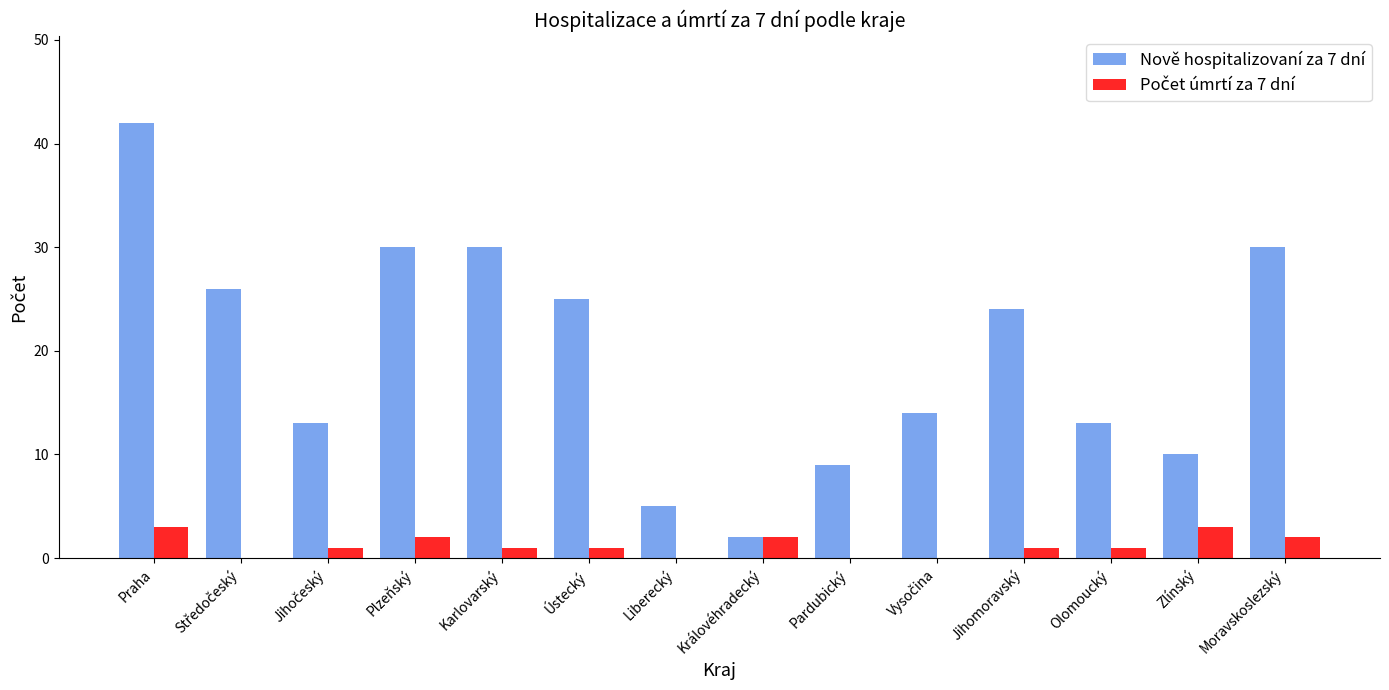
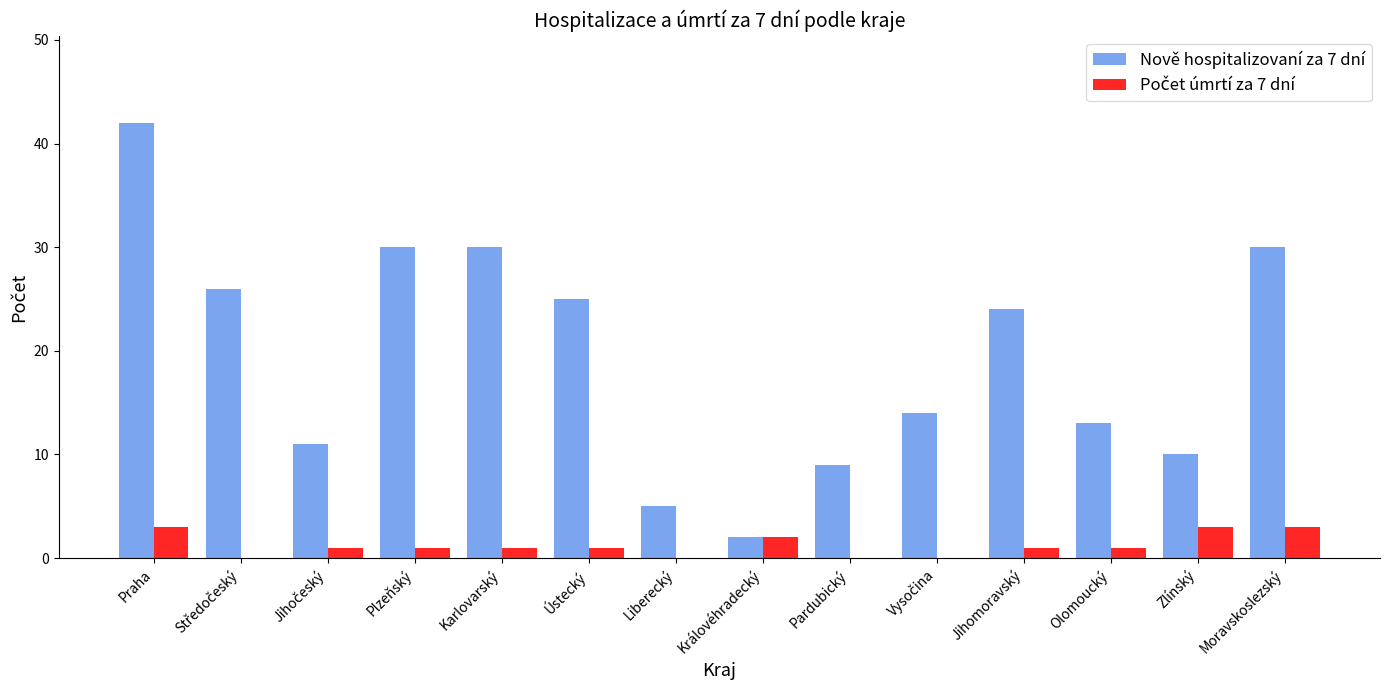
Nově hospitalizovaní za 7 dní, Jihočeský: 13 -> 11
Počet úmrtí za 7 dní, Plzeňský: 2 -> 1
Počet úmrtí za 7 dní, Moravskoslezský: 2 -> 3
